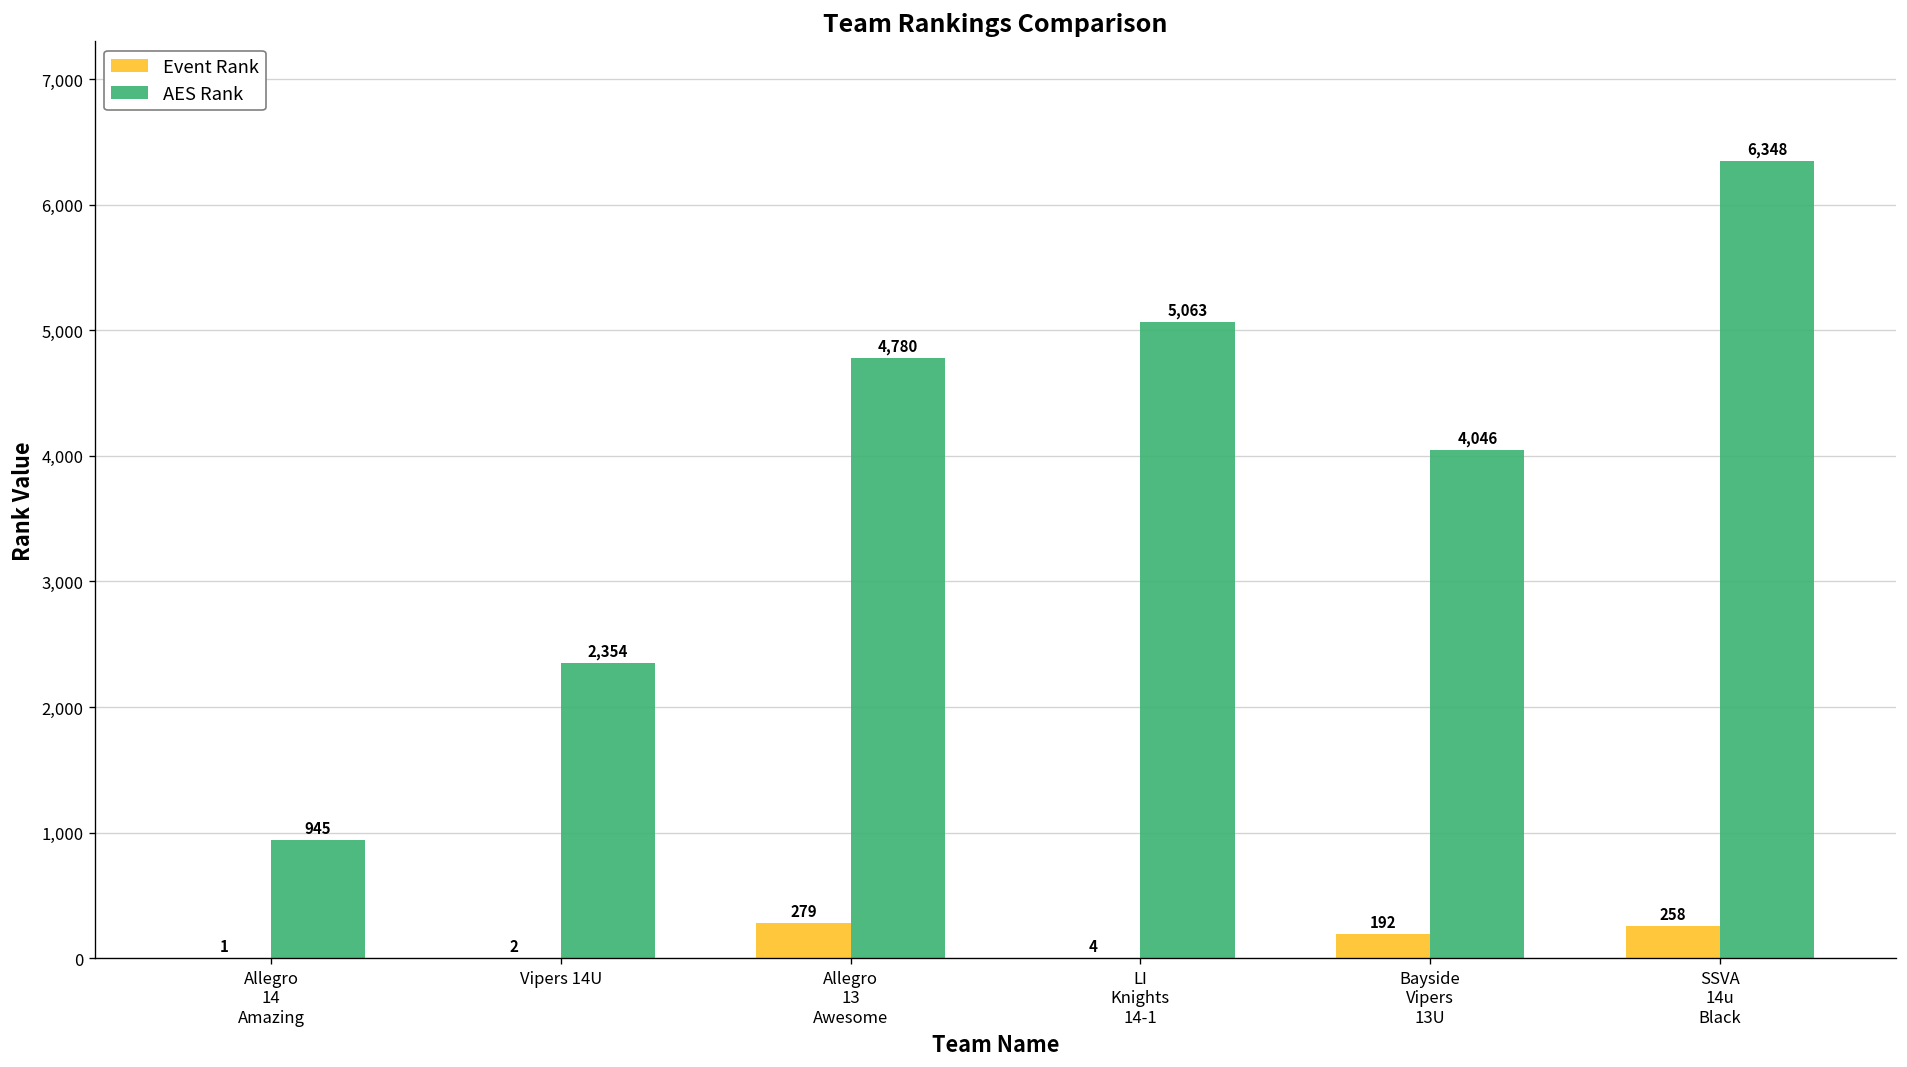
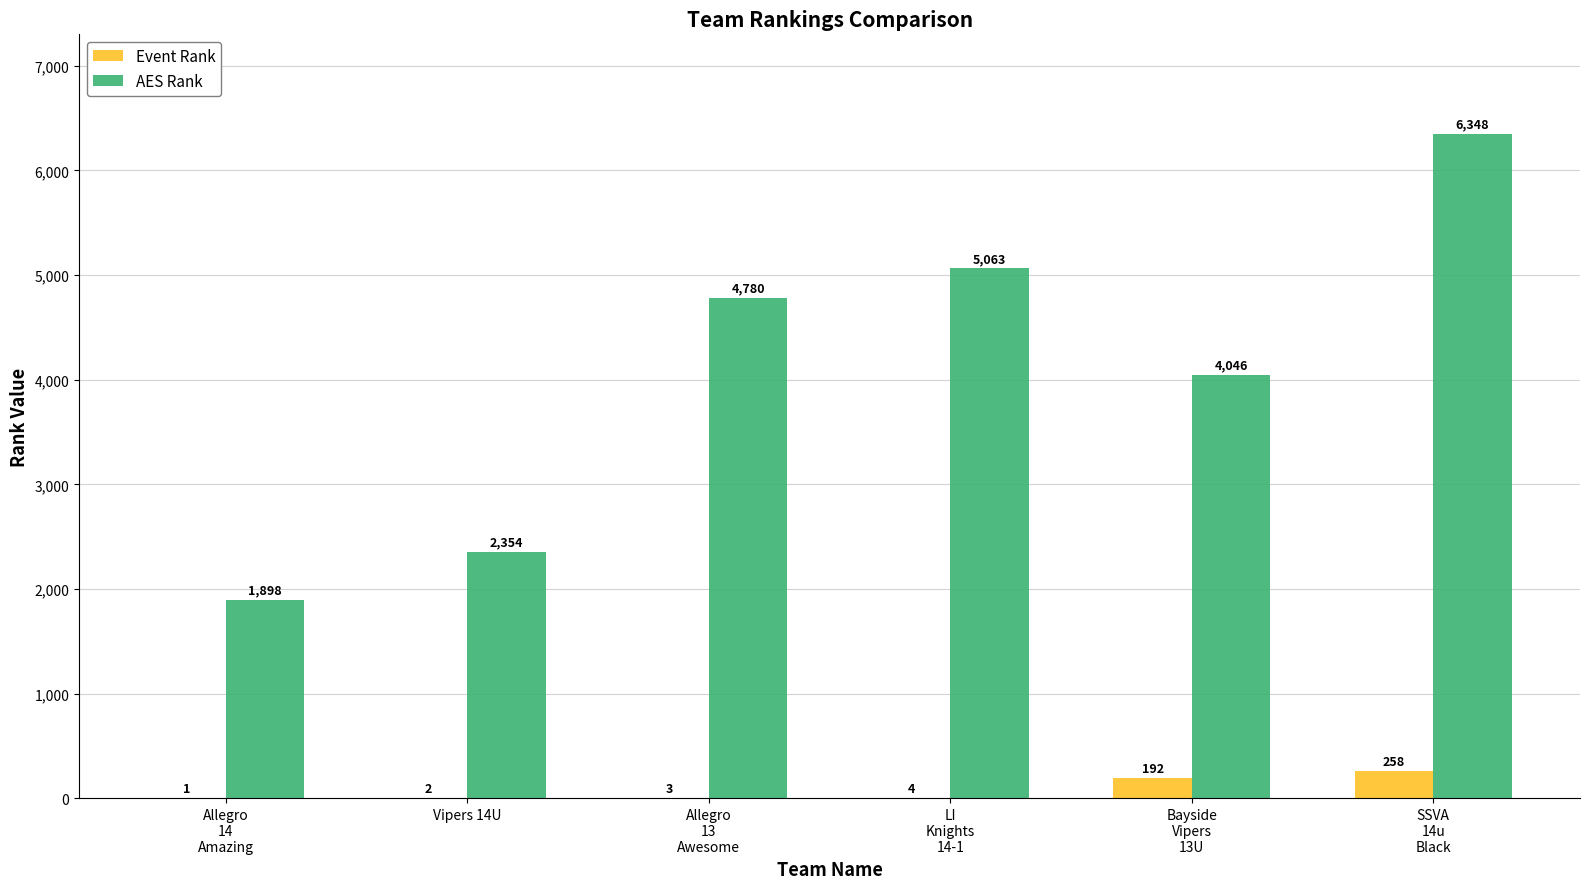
AES Rank, Allegro 14 Amazing: 945 -> 1,898
Event Rank, Allegro 13 Awesome: 279 -> 3
